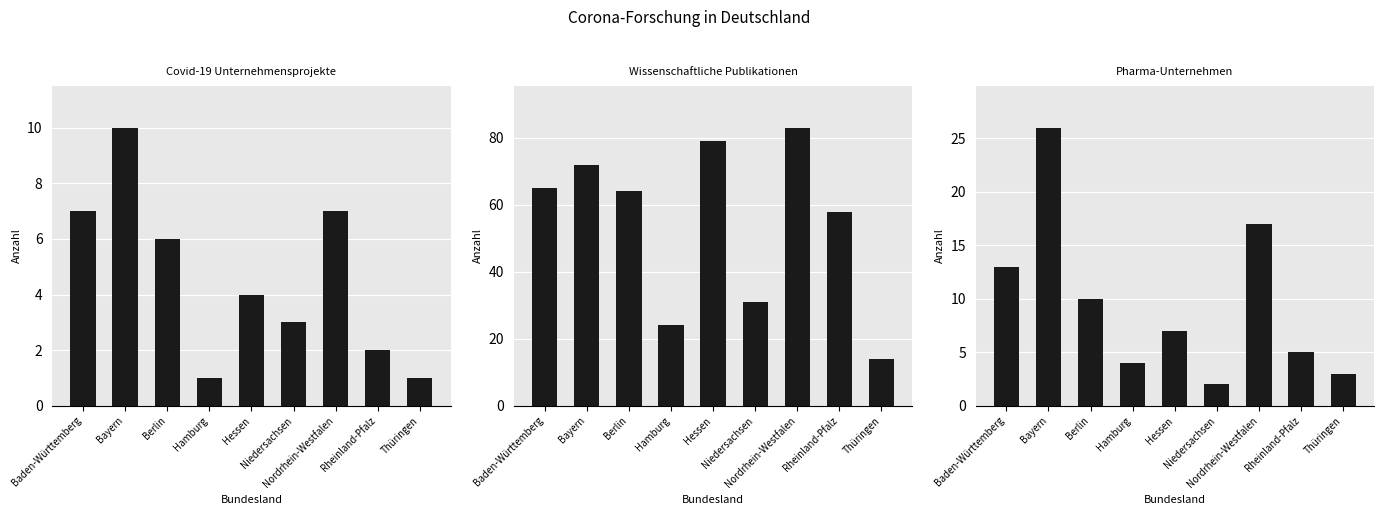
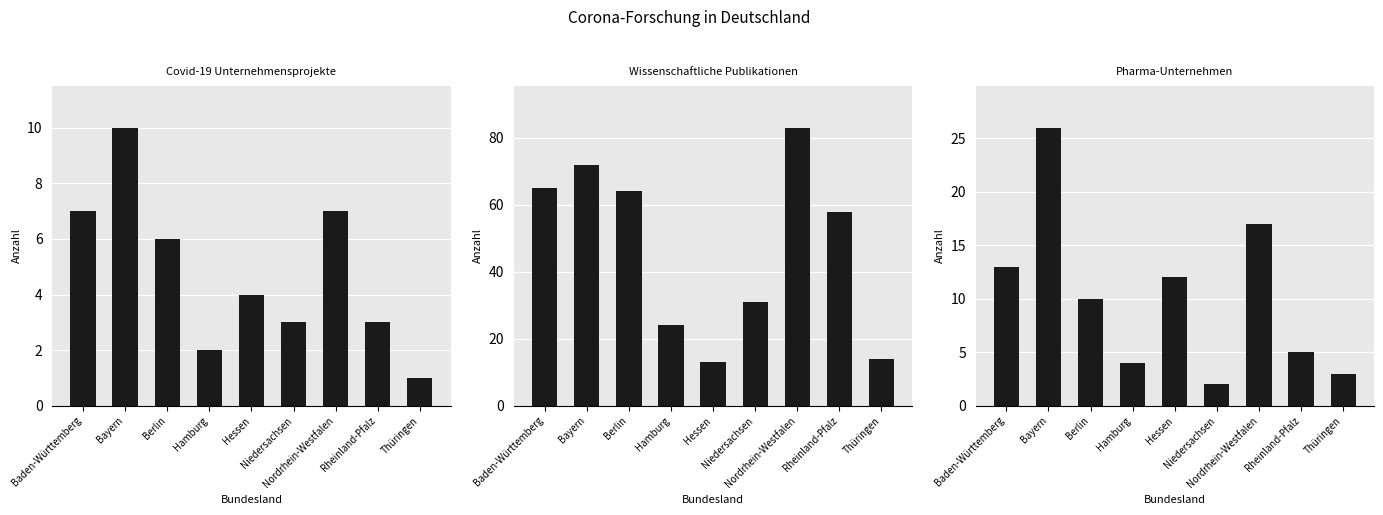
Covid-19 Unternehmensprojekte, Hamburg: 1 -> 2
Covid-19 Unternehmensprojekte, Rheinland-Pfalz: 2 -> 3
Wissenschaftliche Publikationen, Hessen: 79 -> 13
Pharma-Unternehmen, Hessen: 7 -> 12
